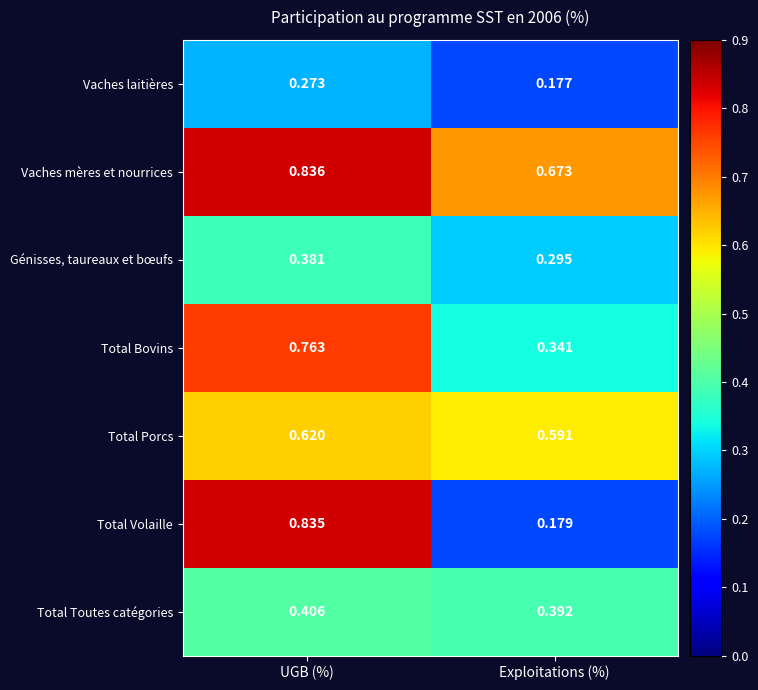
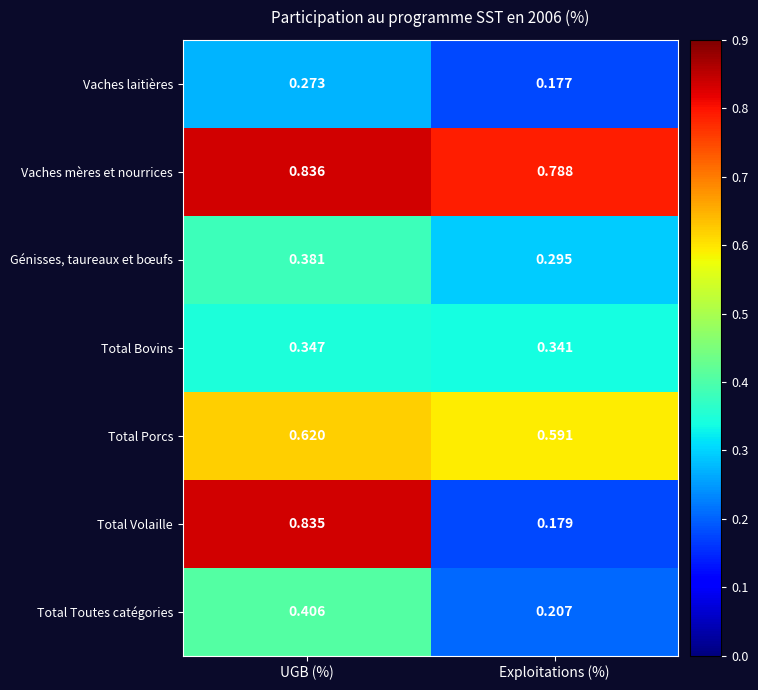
Vaches mères et nourrices, Exploitations (%): 0.673 -> 0.788
Total Bovins, UGB (%): 0.763 -> 0.347
Total Toutes catégories, Exploitations (%): 0.392 -> 0.207
